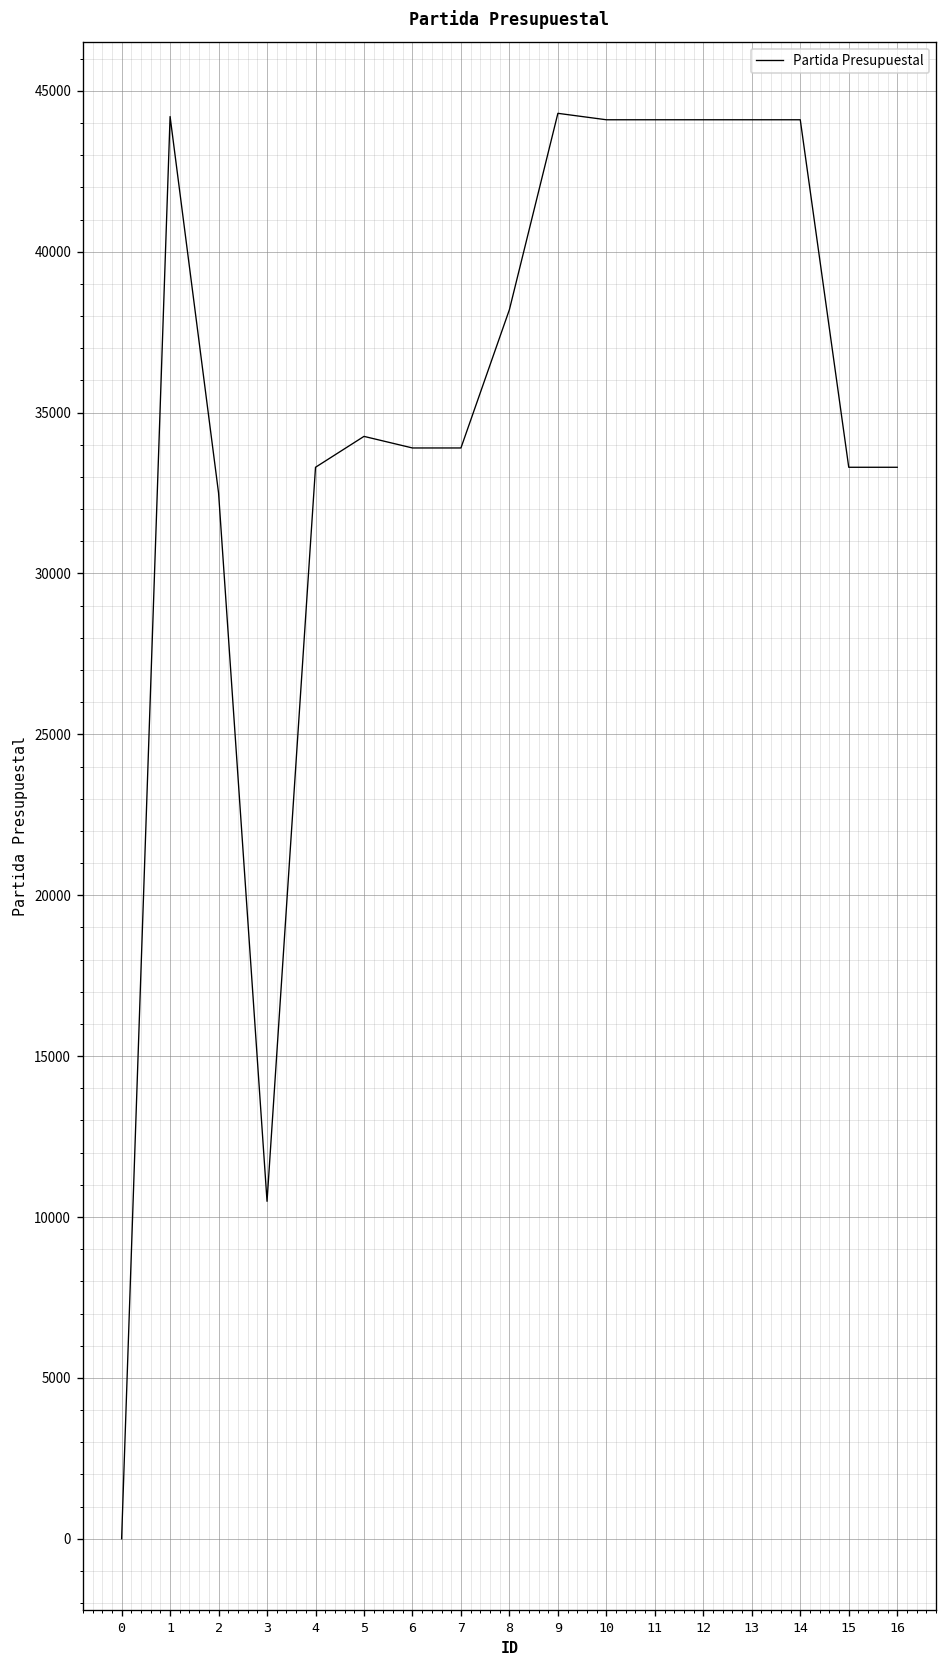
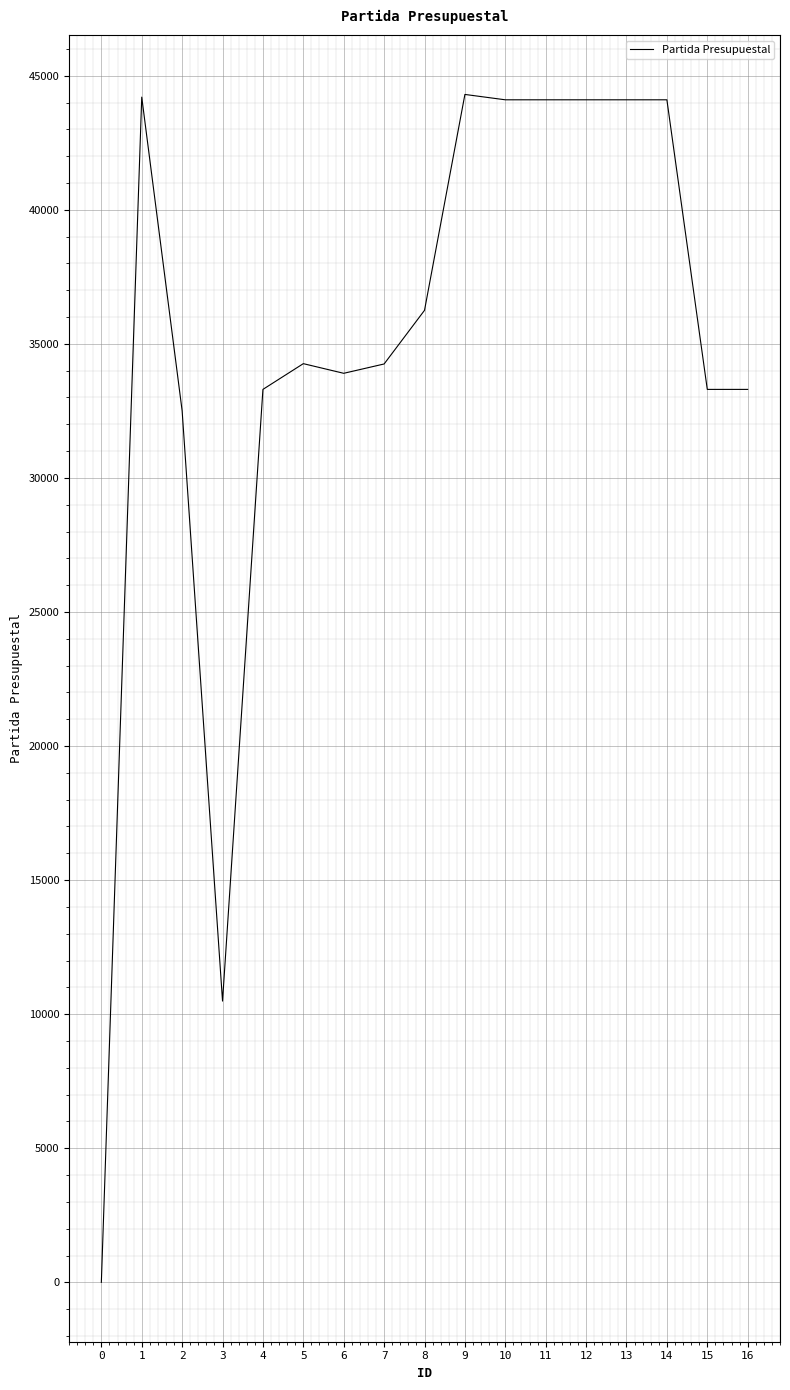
7: 33900 -> 34200
8: 38200 -> 36300
